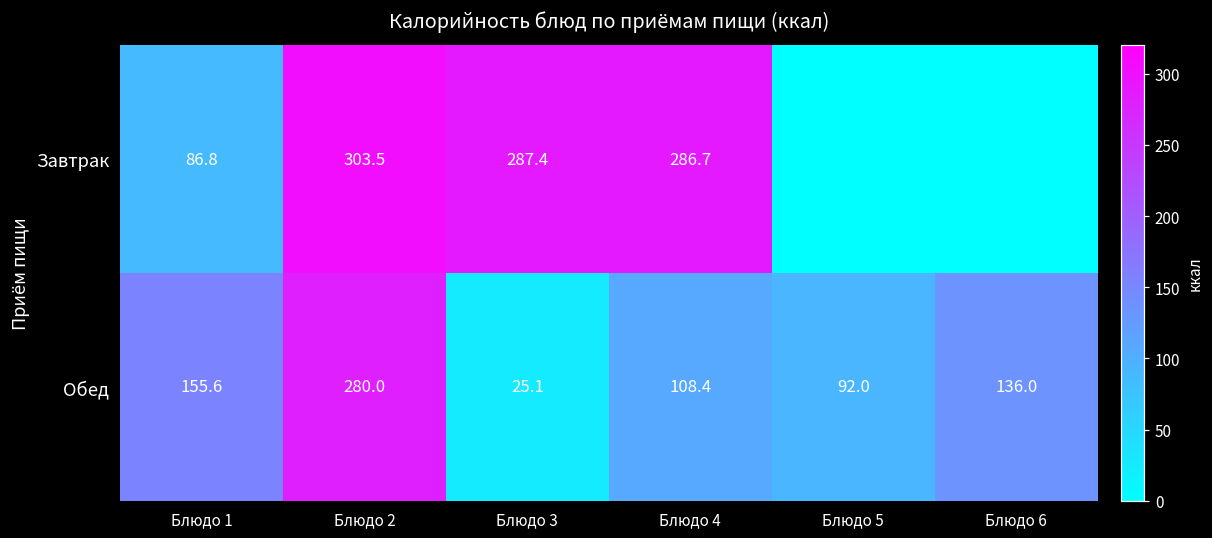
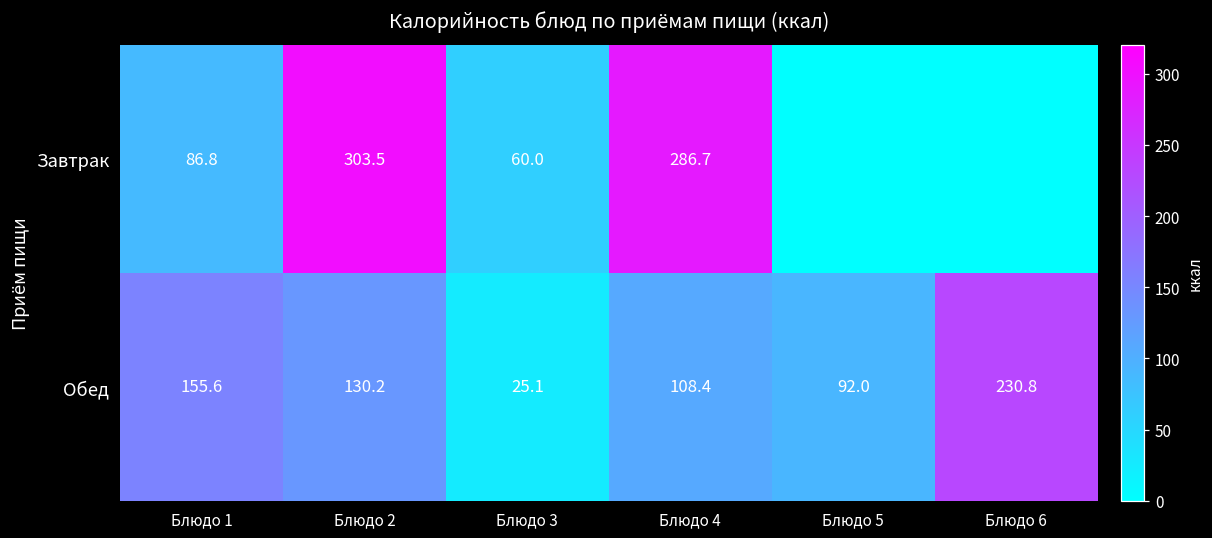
Завтрак, Блюдо 3: 287.4 -> 60.0
Обед, Блюдо 2: 280.0 -> 130.2
Обед, Блюдо 6: 136.0 -> 230.8
